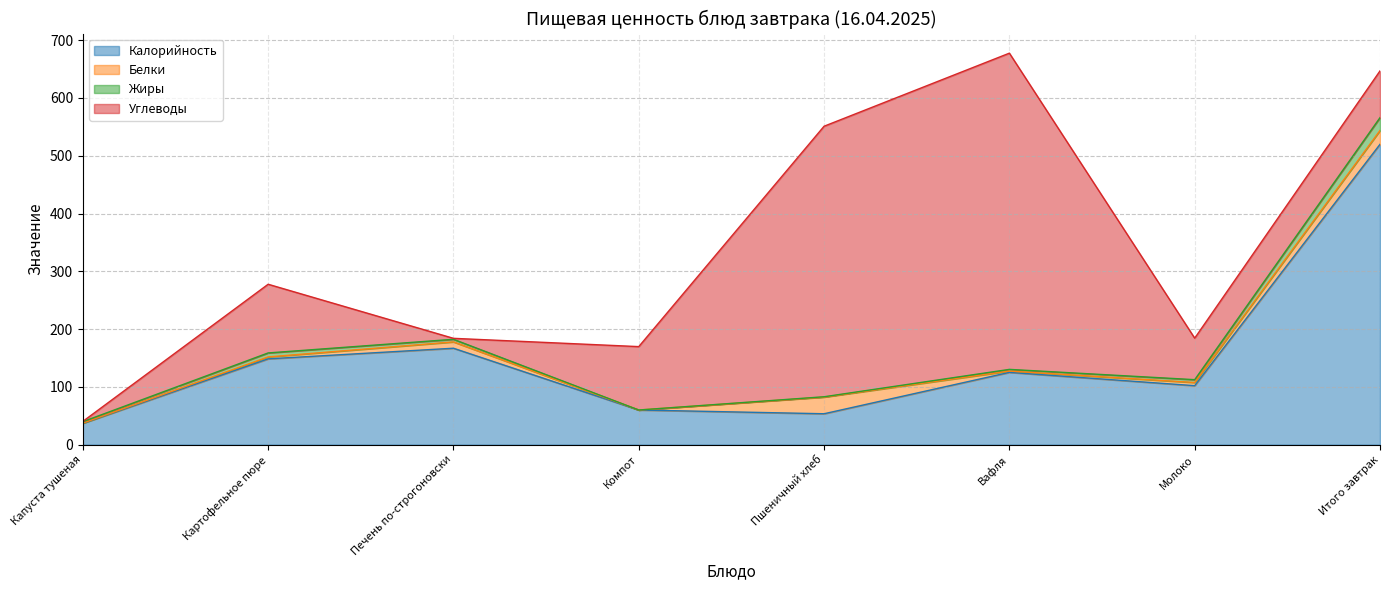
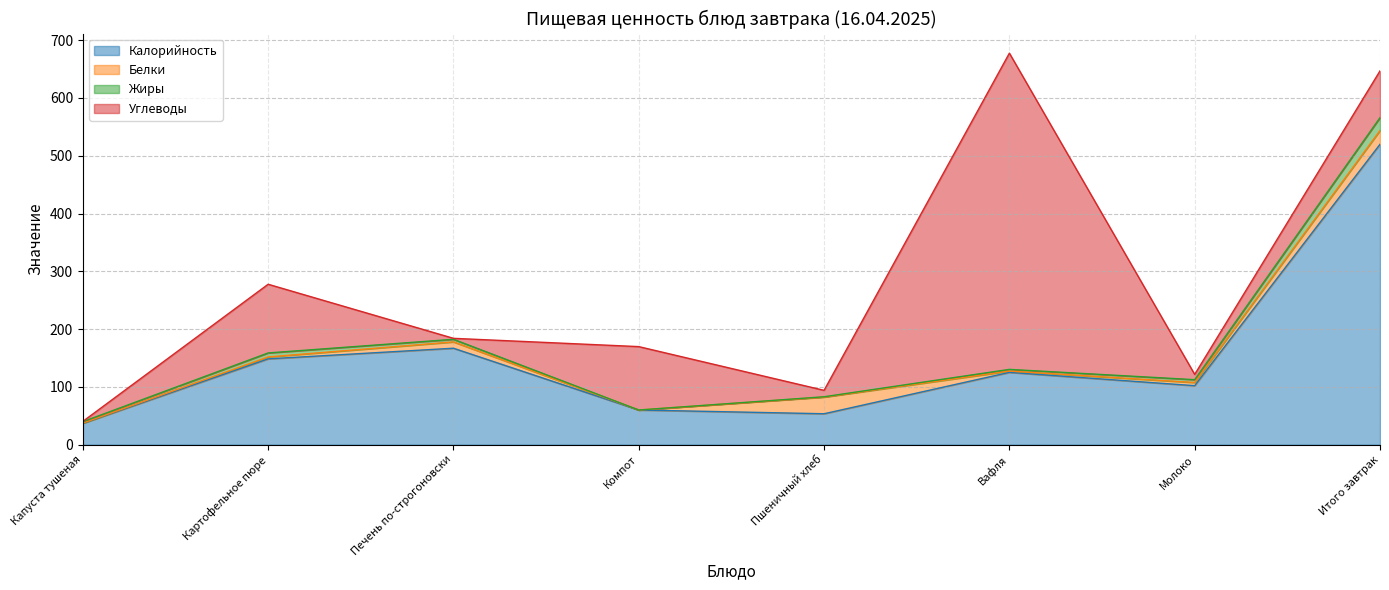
Углеводы, Пшеничный хлеб: 470 -> 10
Углеводы, Молоко: 70 -> 10
